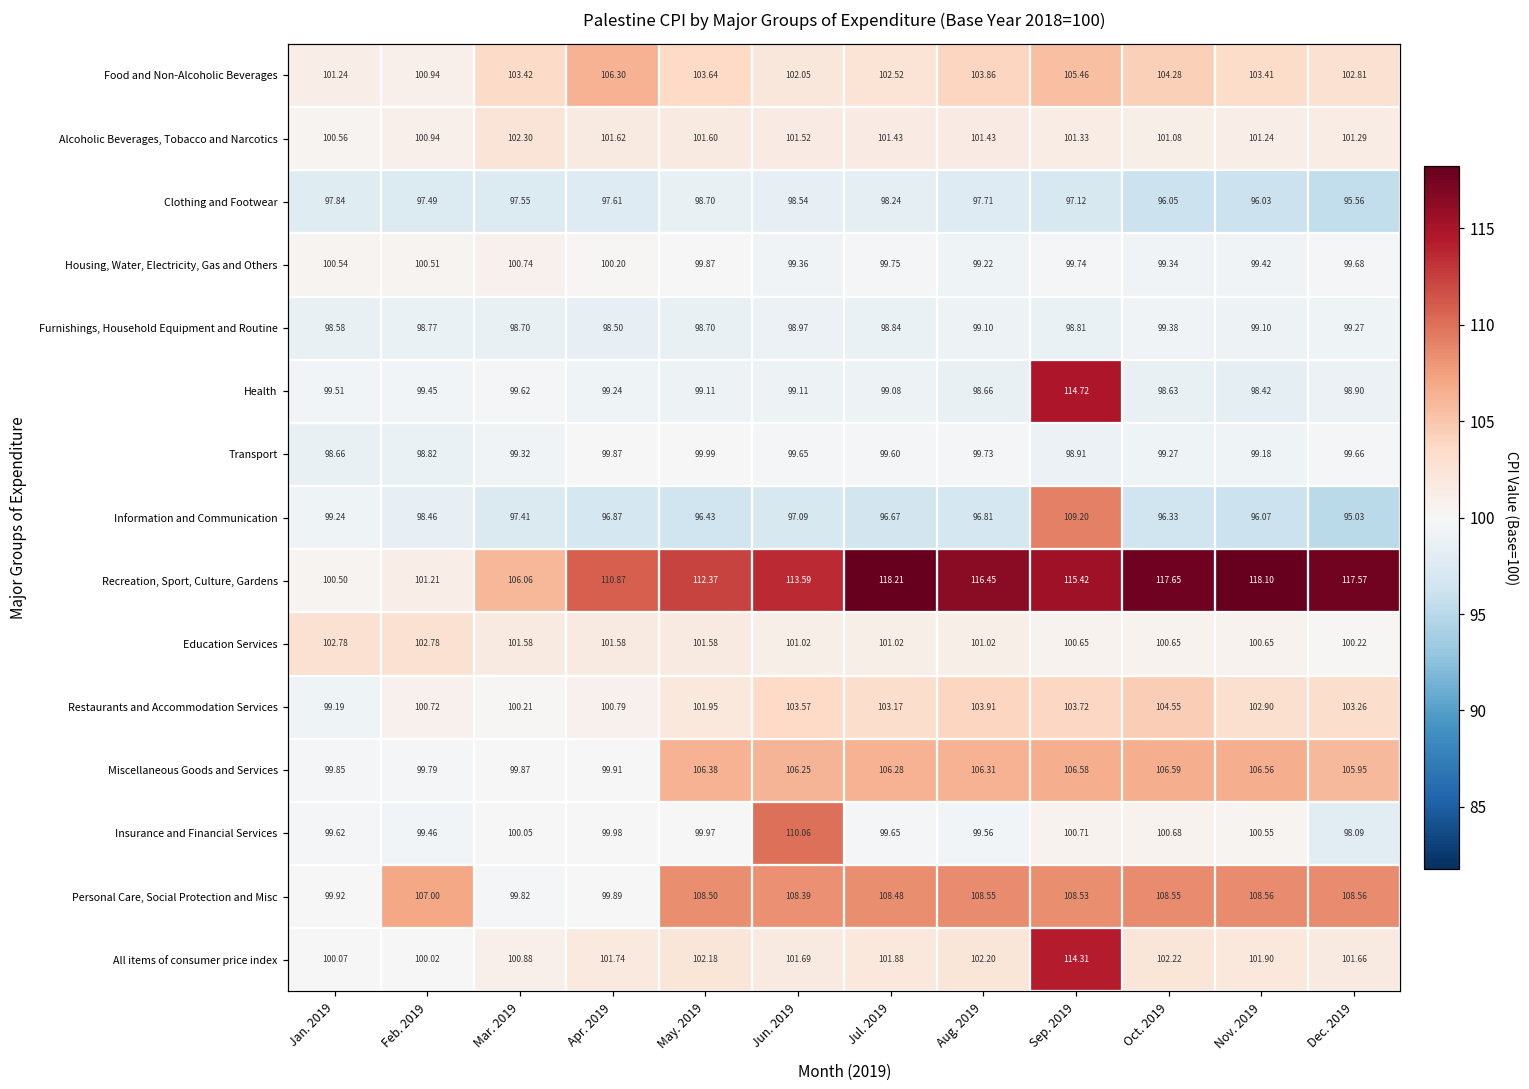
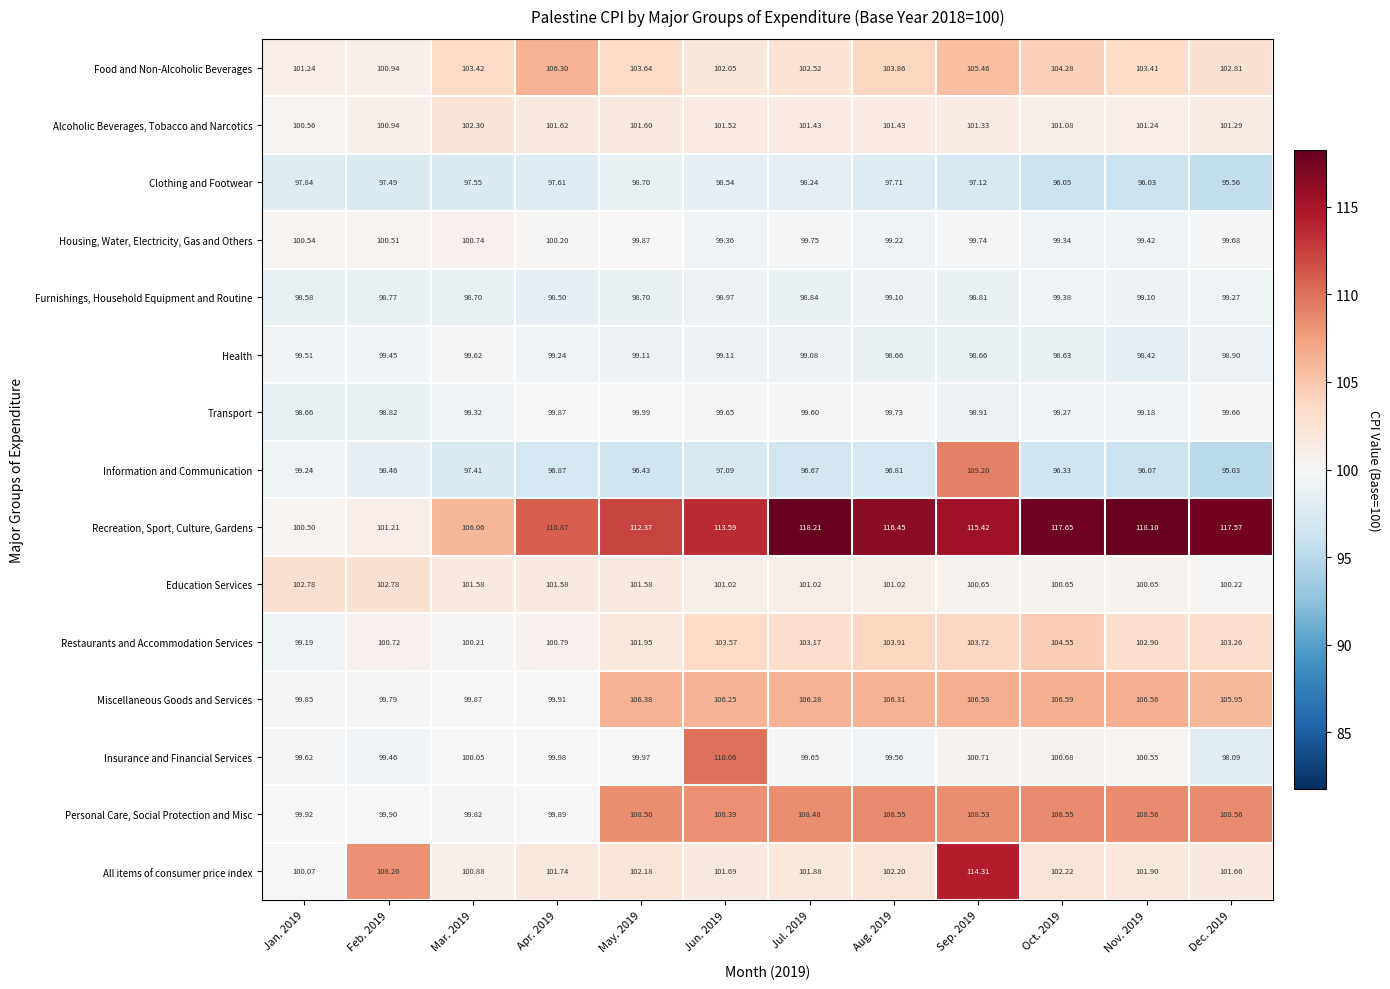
Health, Sep. 2019: 114.72 -> 98.66
Personal Care, Social Protection and Misc, Feb. 2019: 107.00 -> 99.90
All items of consumer price index, Feb. 2019: 100.02 -> 108.26
